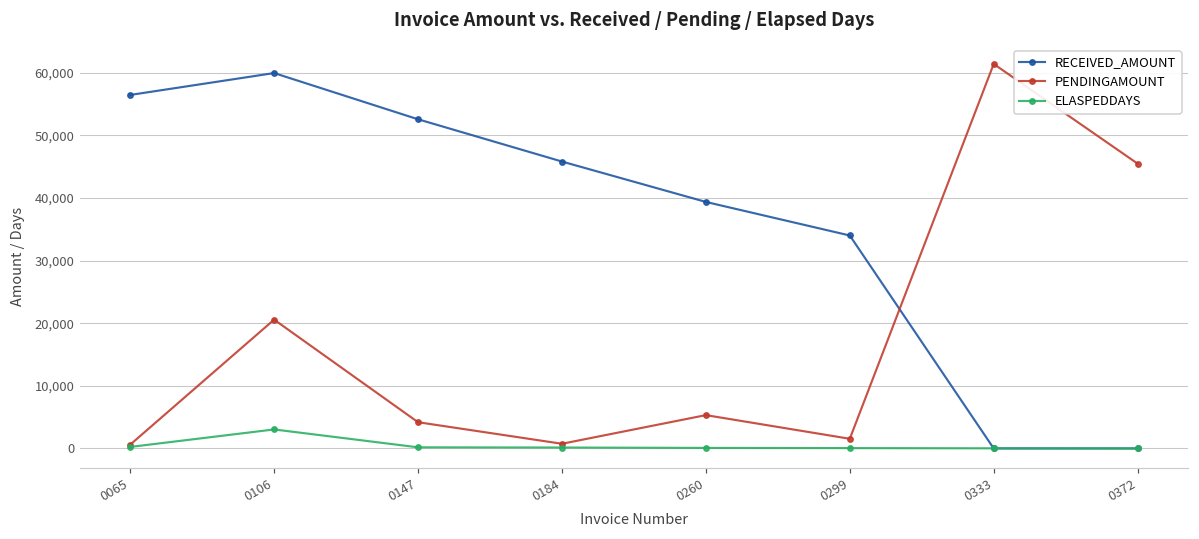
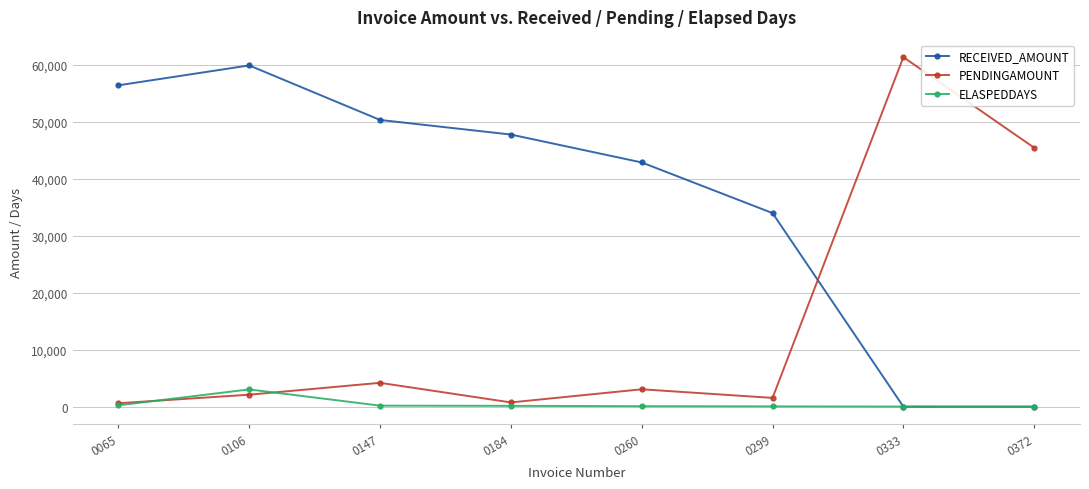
PENDINGAMOUNT, 0106: 21,000 -> 2,000
RECEIVED_AMOUNT, 0147: 53,000 -> 50,000
RECEIVED_AMOUNT, 0184: 46,000 -> 48,000
RECEIVED_AMOUNT, 0260: 39,000 -> 43,000
PENDINGAMOUNT, 0260: 5,000 -> 3,000
